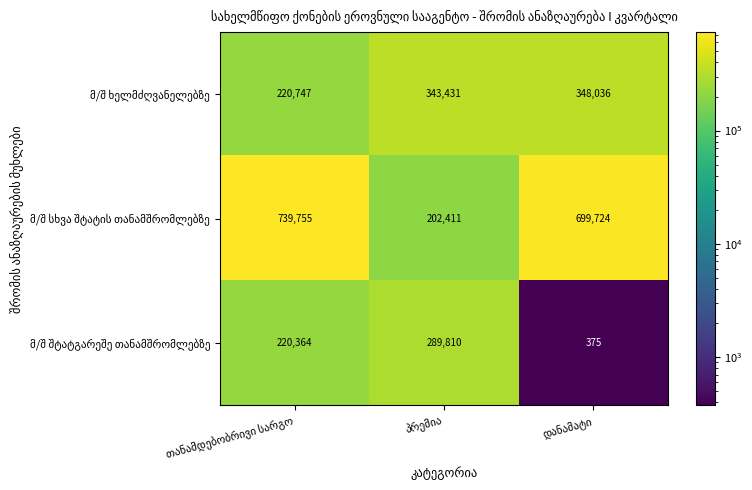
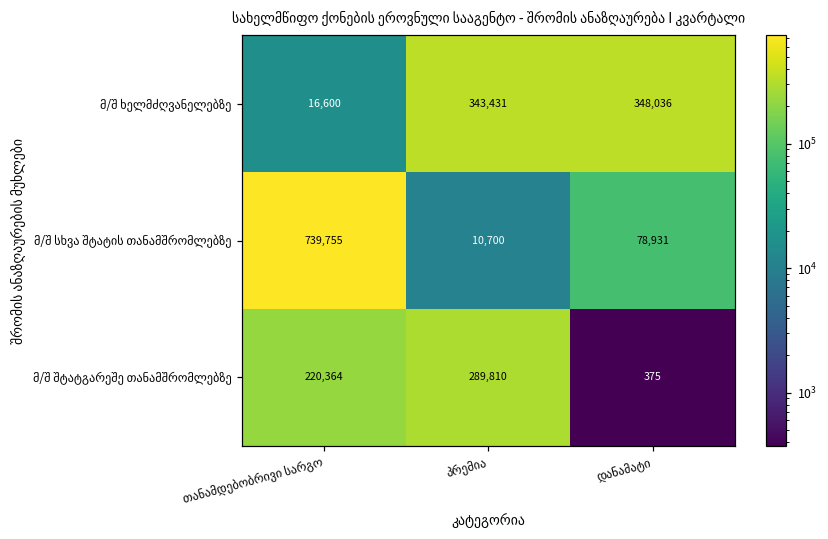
მ/შ ხელმძღვანელებზე, თანამდებობრივი სარგო: 220,747 -> 16,600
მ/შ სხვა შტატის თანამშრომლებზე, პრემია: 202,411 -> 10,700
მ/შ სხვა შტატის თანამშრომლებზე, დანამატი: 699,724 -> 78,931
